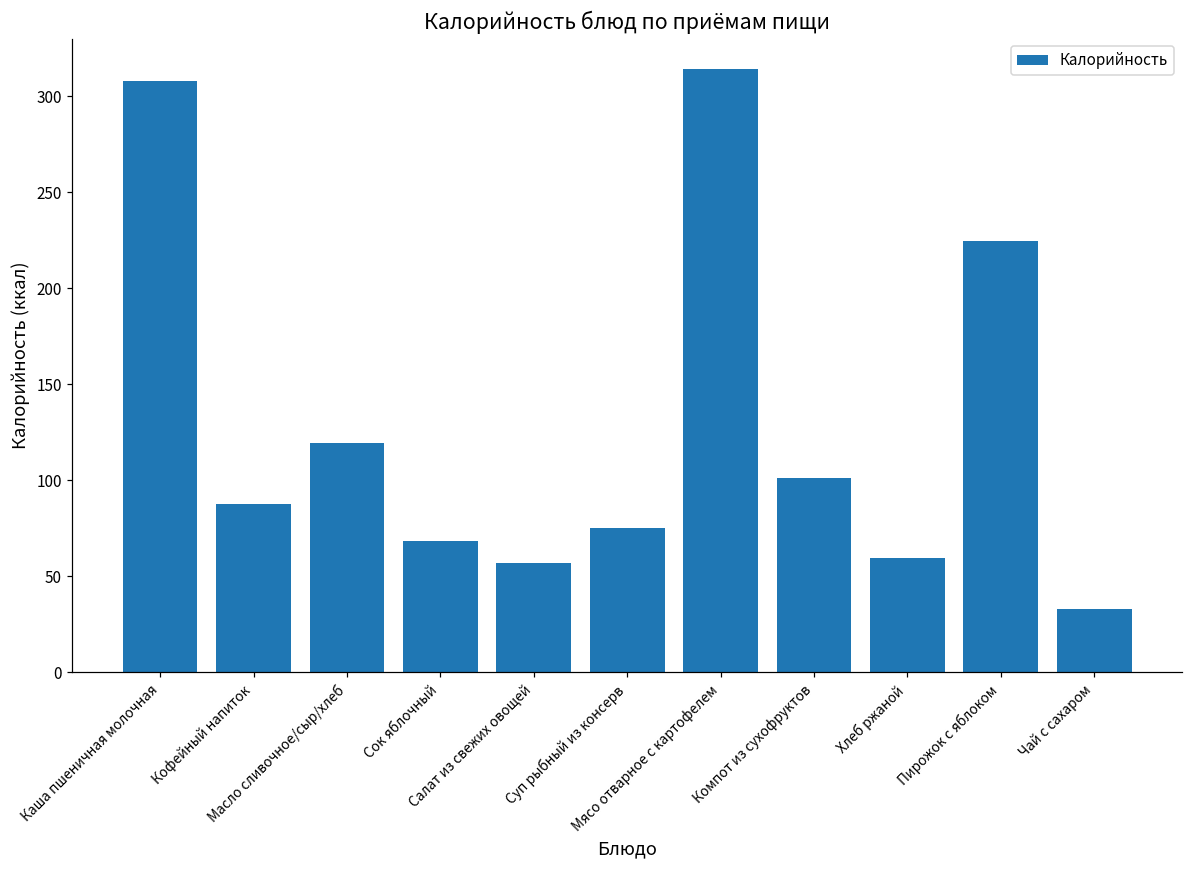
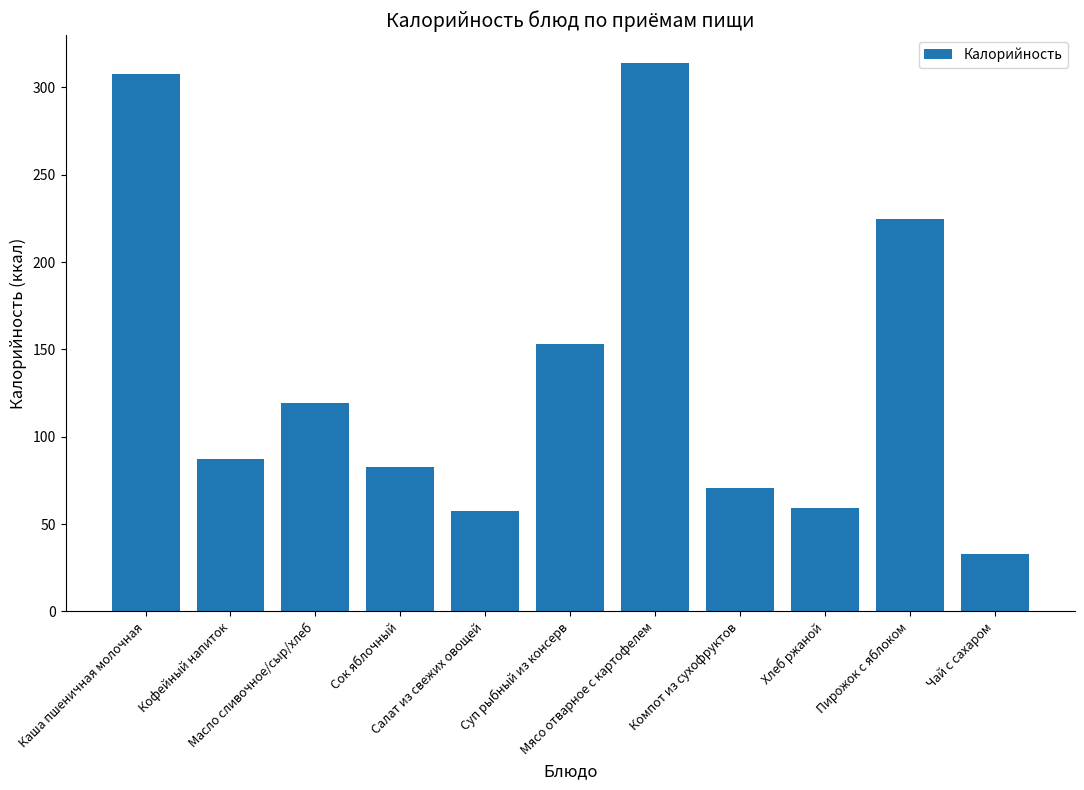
Сок яблочный: 68 -> 83
Суп рыбный из консерв: 75 -> 153
Компот из сухофруктов: 101 -> 70
